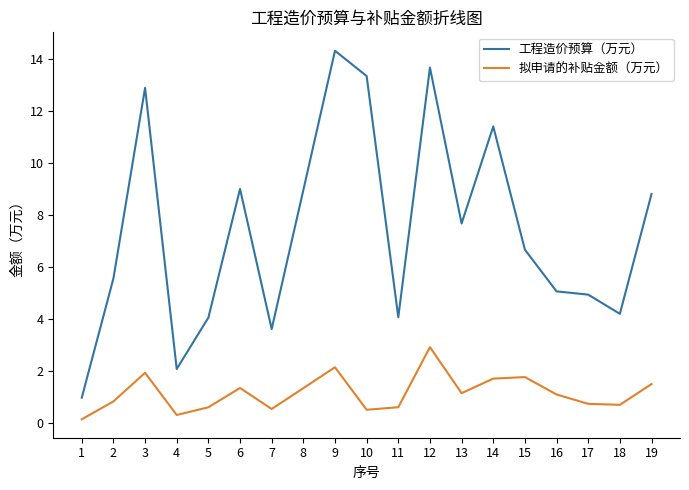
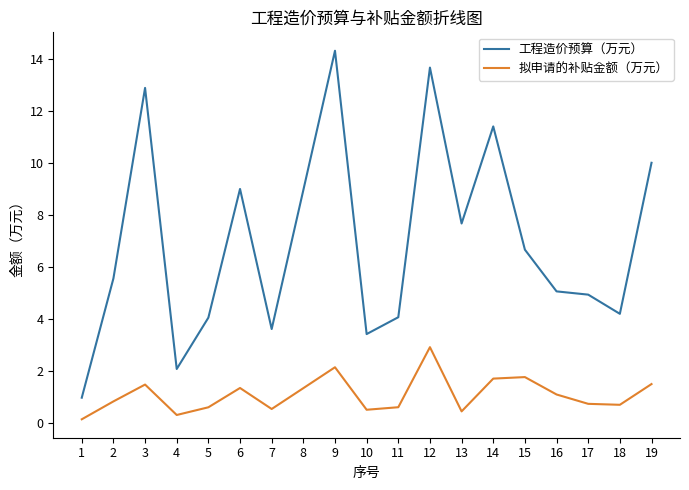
拟申请的补贴金额（万元）, 3: 1.9 -> 1.5
工程造价预算（万元）, 10: 13.3 -> 3.4
拟申请的补贴金额（万元）, 13: 1.2 -> 0.5
工程造价预算（万元）, 19: 8.8 -> 10.0
